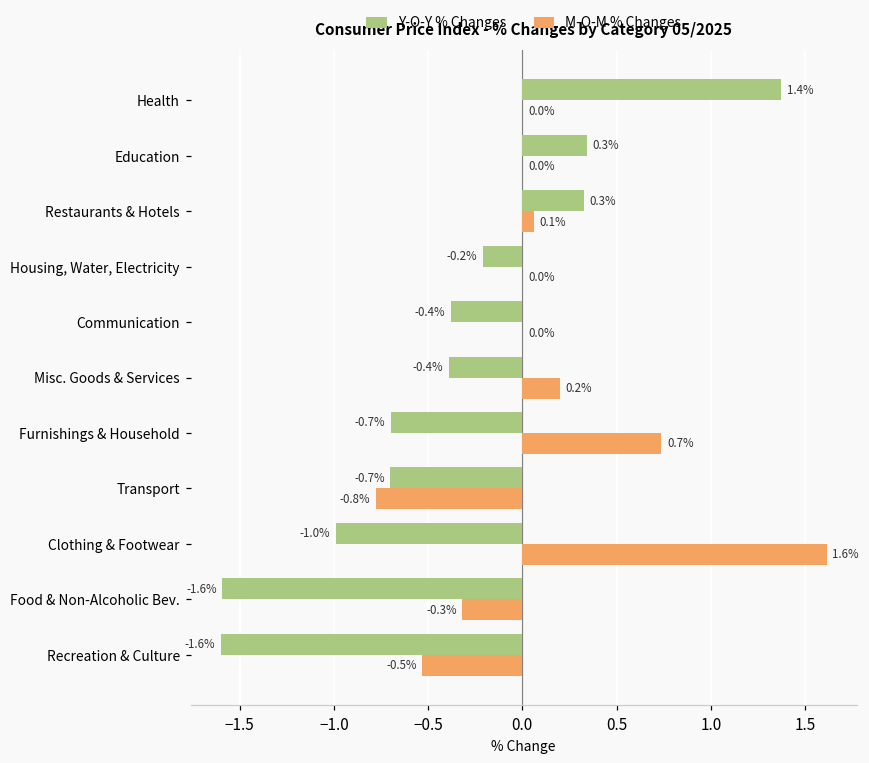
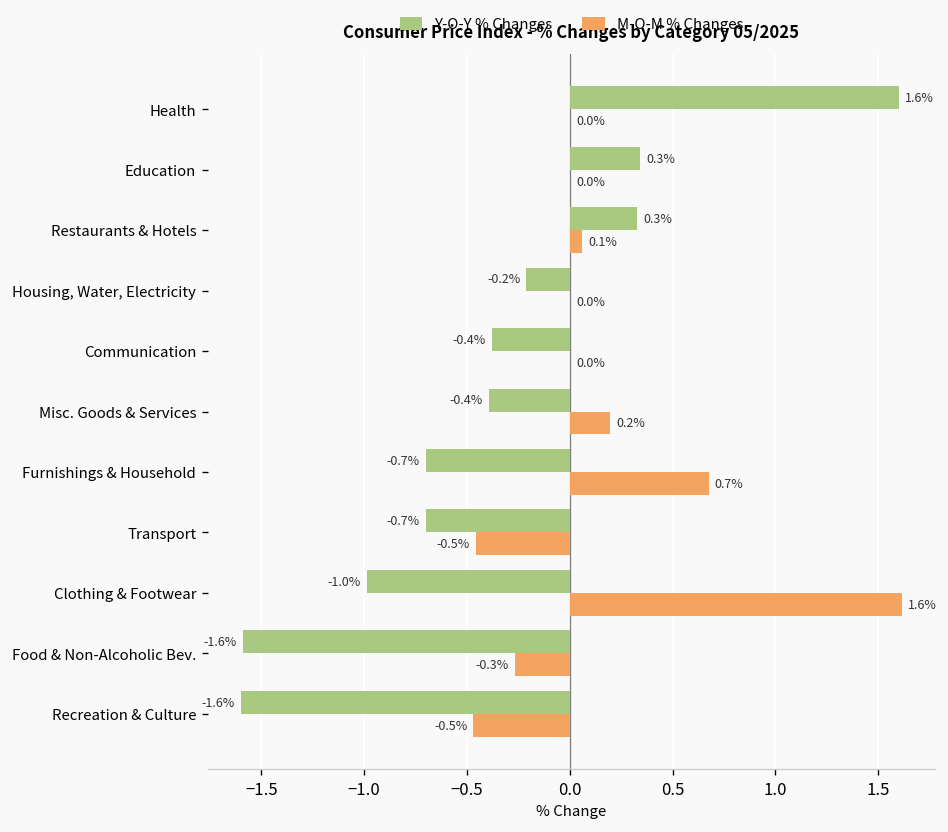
Y-O-Y % Changes, Health: 1.4% -> 1.6%
M-O-M % Changes, Furnishings & Household: 0.74 -> 0.67
M-O-M % Changes, Transport: -0.8% -> -0.5%
M-O-M % Changes, Food & Non-Alcoholic Bev.: -0.32 -> -0.27
M-O-M % Changes, Recreation & Culture: -0.53 -> -0.47
